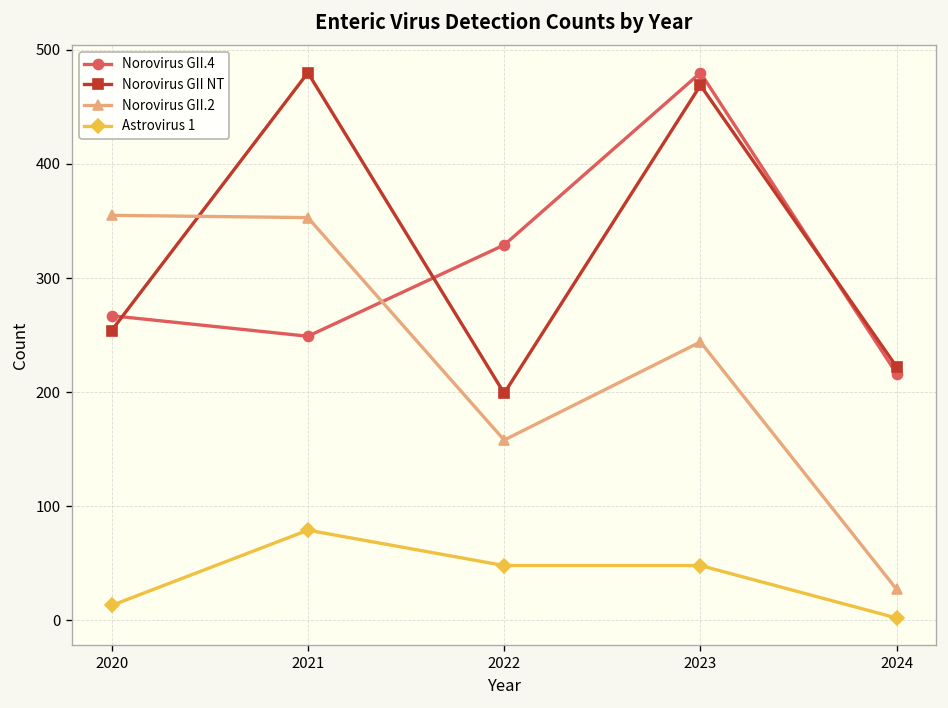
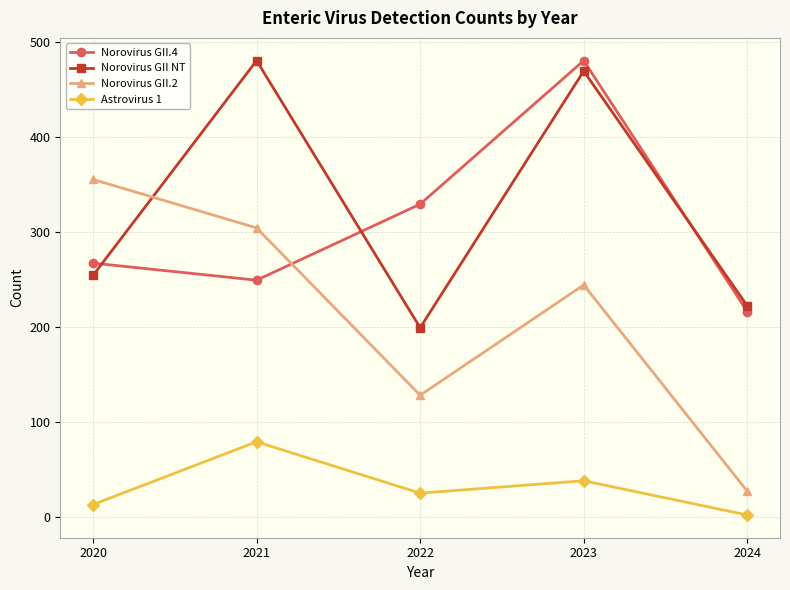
Norovirus GII.2, 2021: 350 -> 300
Norovirus GII.2, 2022: 160 -> 130
Astrovirus 1, 2022: 50 -> 30
Astrovirus 1, 2023: 50 -> 40
